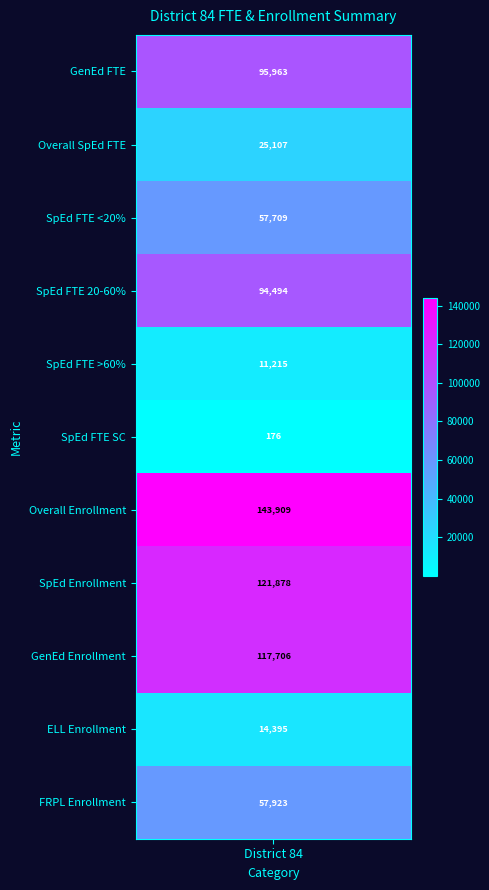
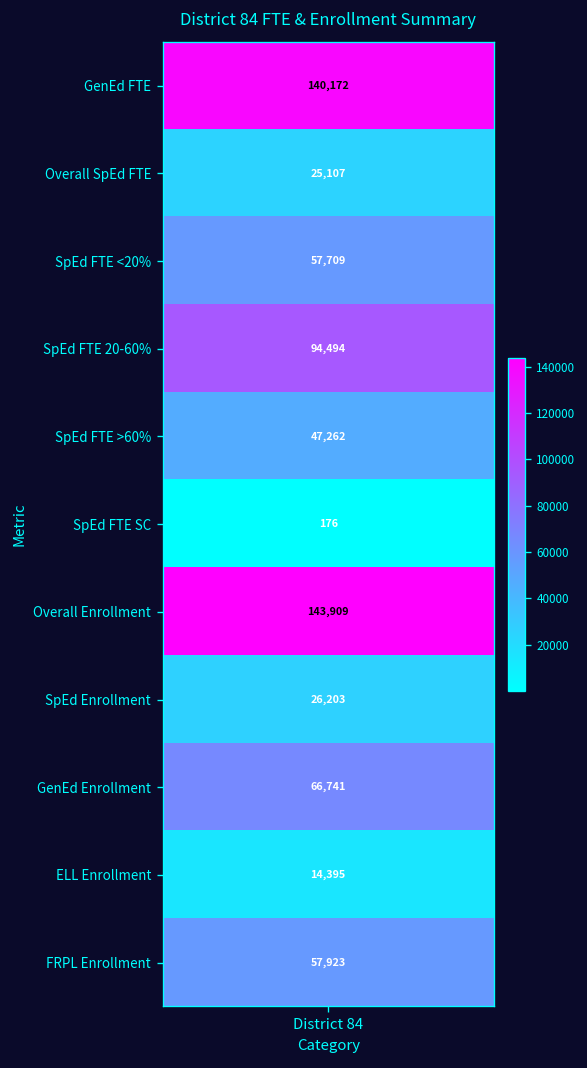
GenEd FTE, District 84: 95,963 -> 140,172
SpEd FTE >60%, District 84: 11,215 -> 47,262
SpEd Enrollment, District 84: 121,878 -> 26,203
GenEd Enrollment, District 84: 117,706 -> 66,741
